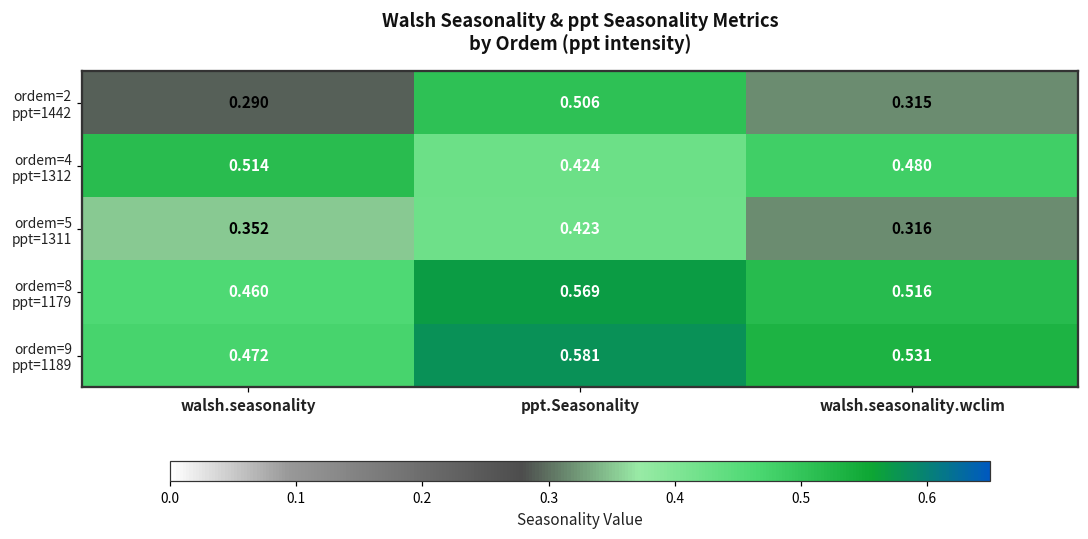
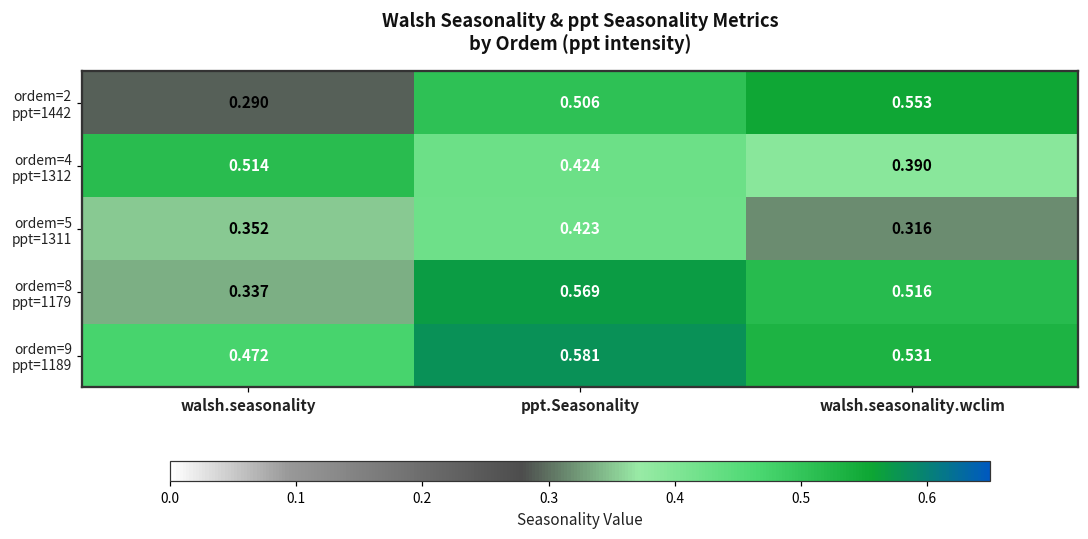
ordem=2 ppt=1442, walsh.seasonality.wclim: 0.315 -> 0.553
ordem=4 ppt=1312, walsh.seasonality.wclim: 0.480 -> 0.390
ordem=8 ppt=1179, walsh.seasonality: 0.460 -> 0.337
